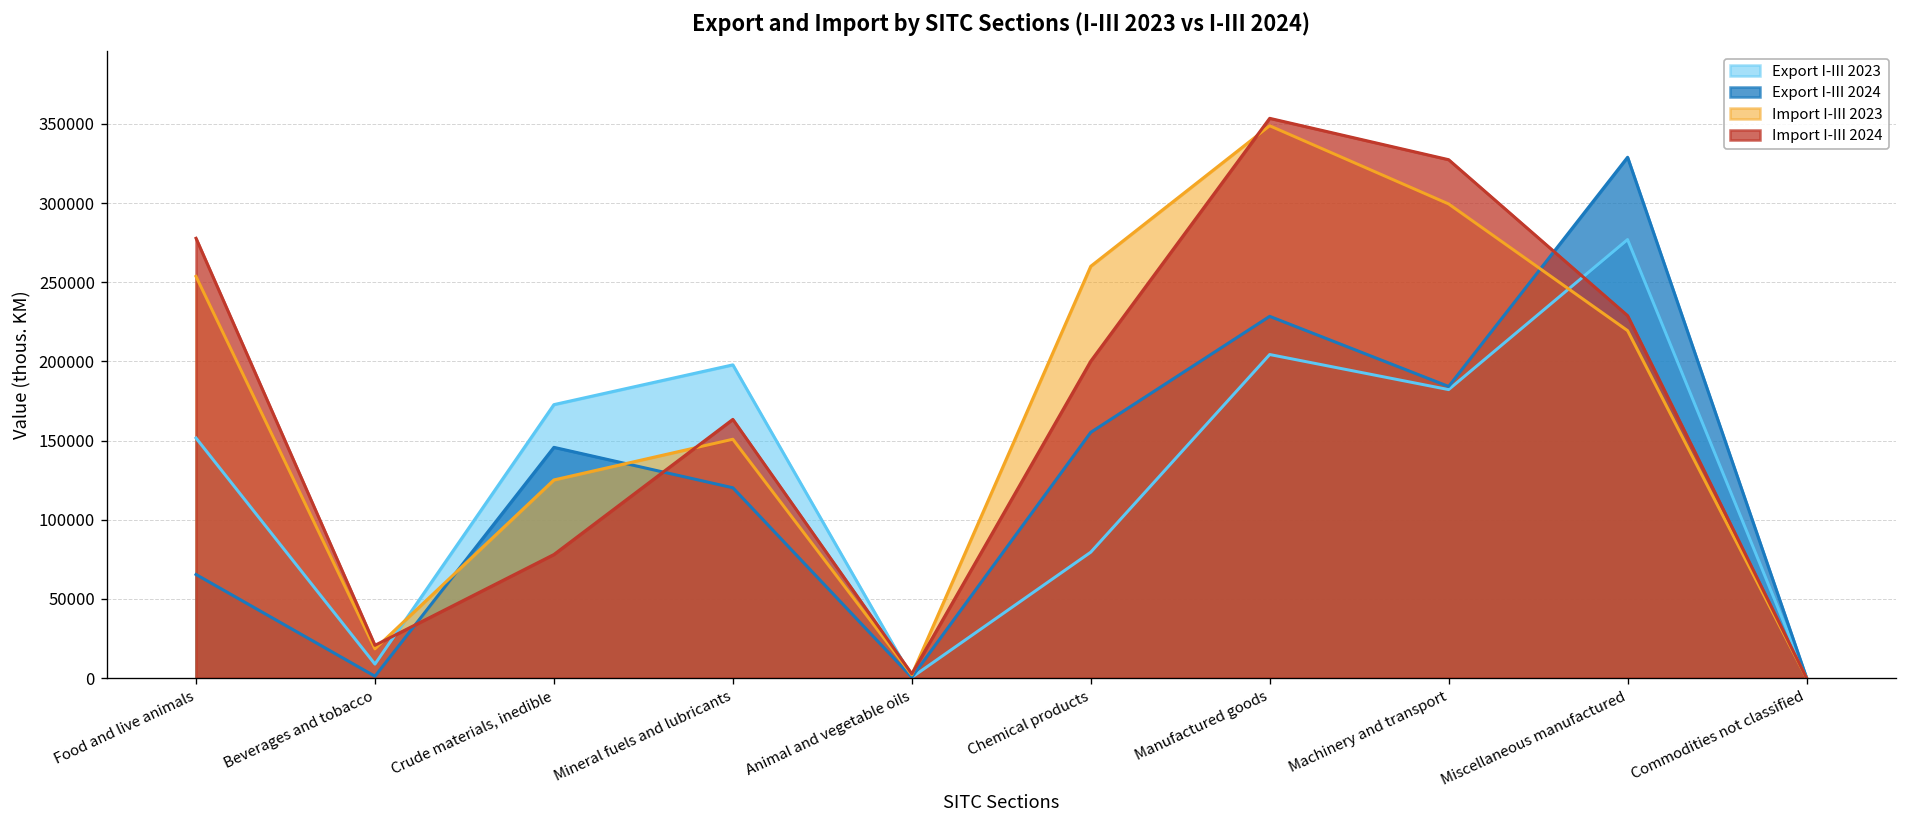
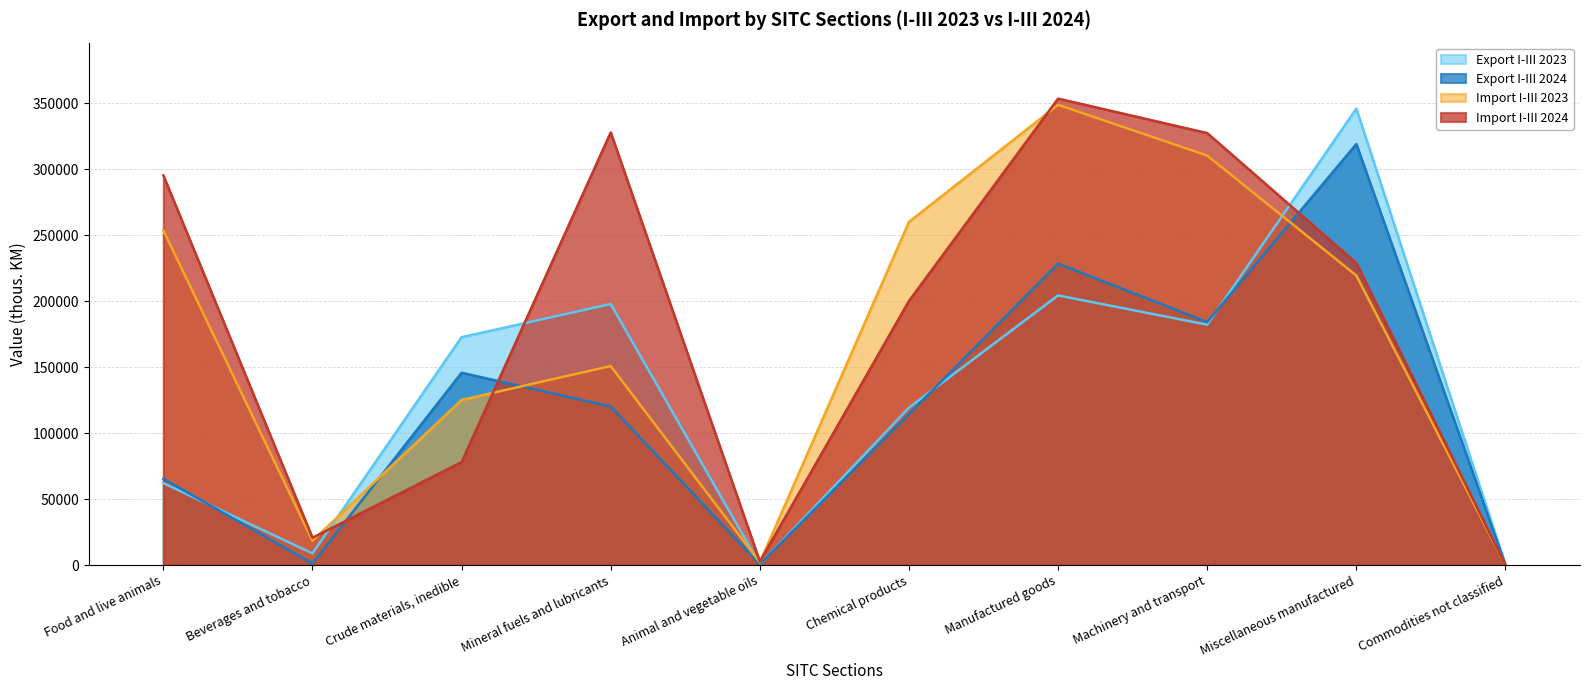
Export I-III 2023, Food and live animals: 152000 -> 62000
Import I-III 2024, Food and live animals: 278000 -> 295000
Import I-III 2024, Mineral fuels and lubricants: 163000 -> 328000
Export I-III 2023, Chemical products: 79000 -> 119000
Export I-III 2024, Chemical products: 155000 -> 114000
Import I-III 2023, Machinery and transport: 299000 -> 310000
Export I-III 2023, Miscellaneous manufactured: 277000 -> 346000
Export I-III 2024, Miscellaneous manufactured: 329000 -> 319000
